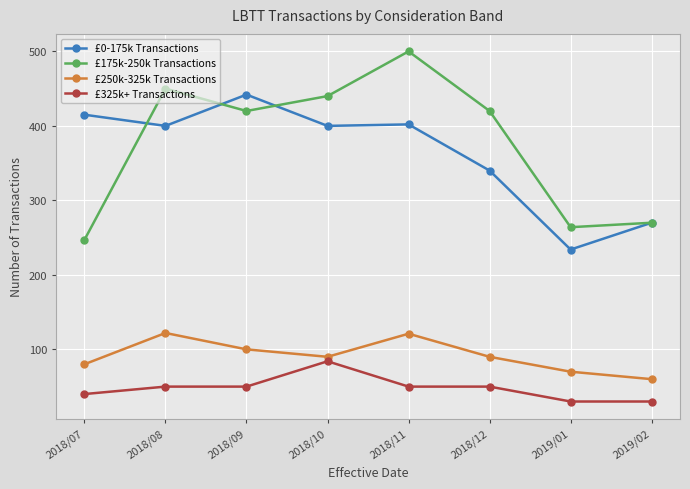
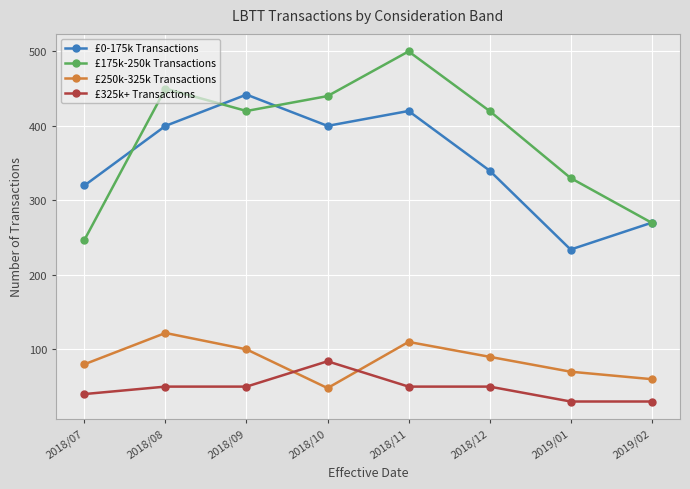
£0-175k Transactions, 2018/07: 420 -> 320
£250k-325k Transactions, 2018/10: 90 -> 50
£0-175k Transactions, 2018/11: 400 -> 420
£250k-325k Transactions, 2018/11: 120 -> 110
£175k-250k Transactions, 2019/01: 260 -> 330
